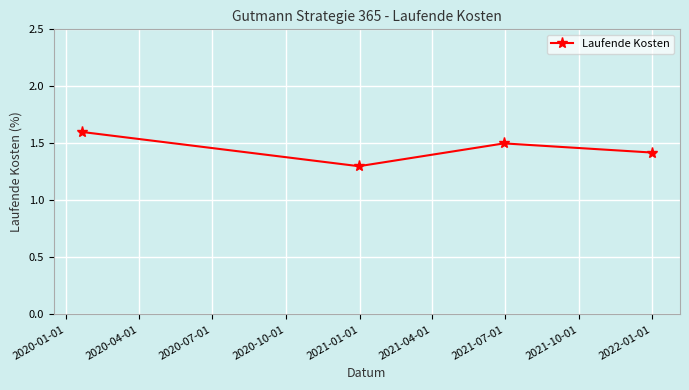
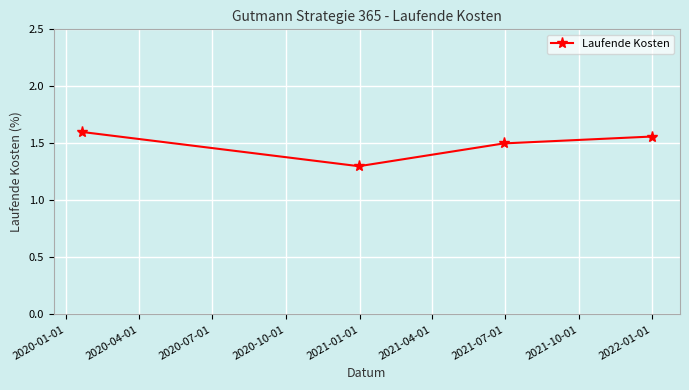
2022-01-01: 1.42 -> 1.56
